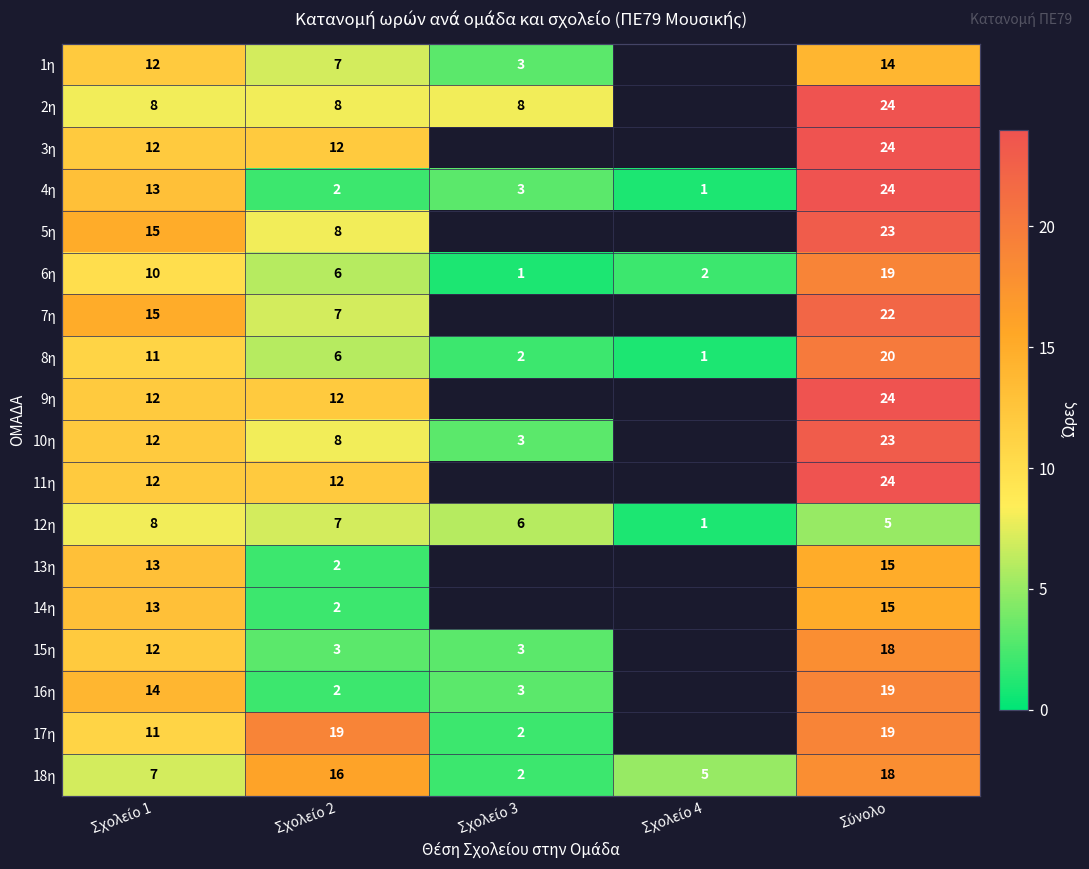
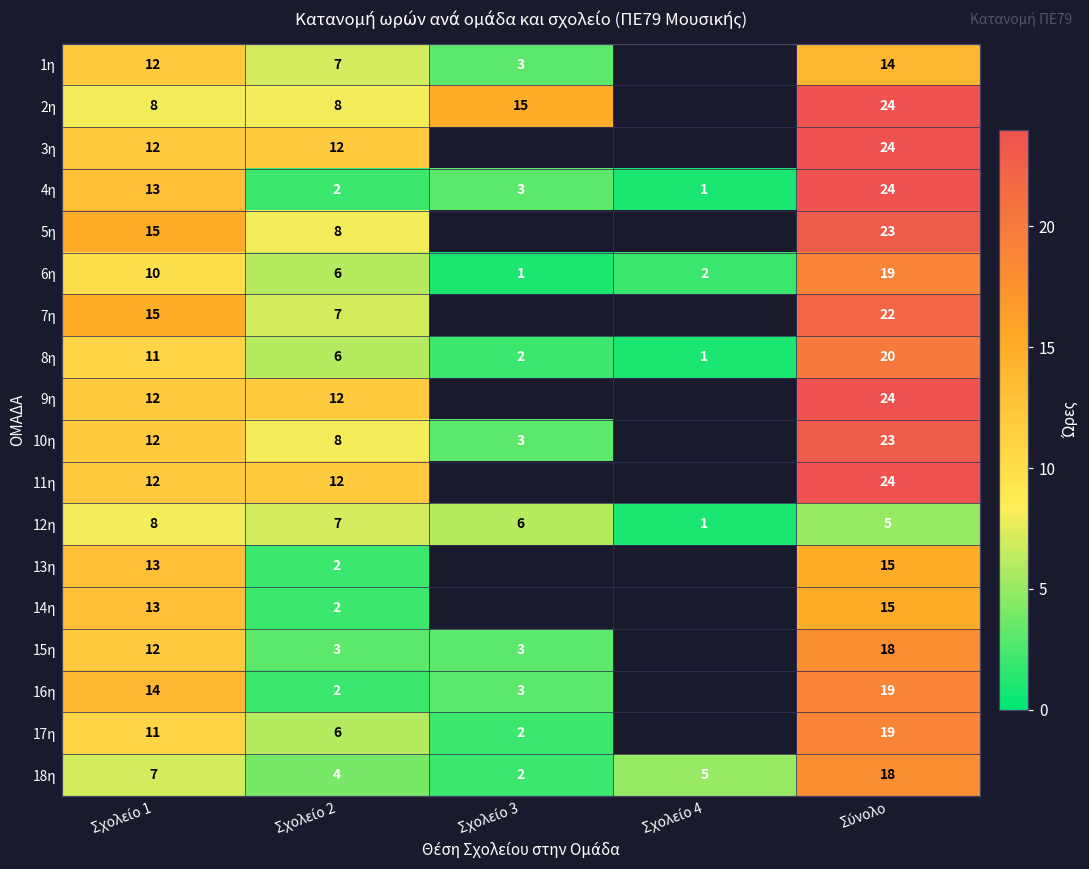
2η, Σχολείο 3: 8 -> 15
17η, Σχολείο 2: 19 -> 6
18η, Σχολείο 2: 16 -> 4
